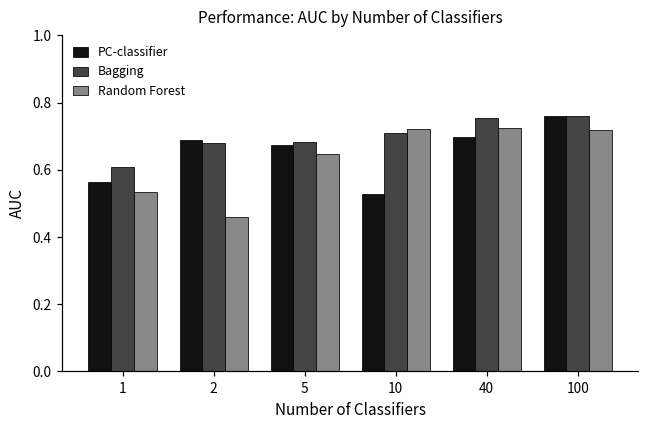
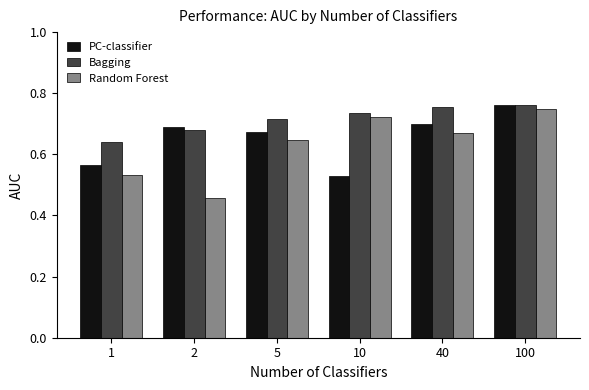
Bagging, 1: 0.61 -> 0.64
Bagging, 5: 0.68 -> 0.71
Bagging, 10: 0.71 -> 0.74
Random Forest, 40: 0.73 -> 0.67
Random Forest, 100: 0.72 -> 0.75
